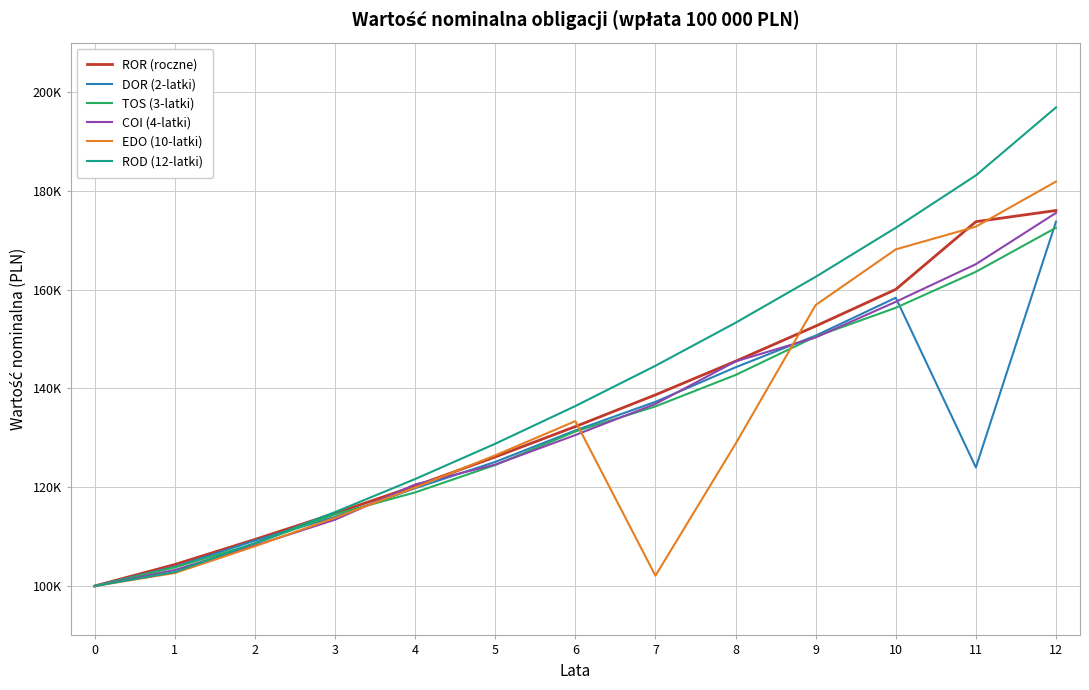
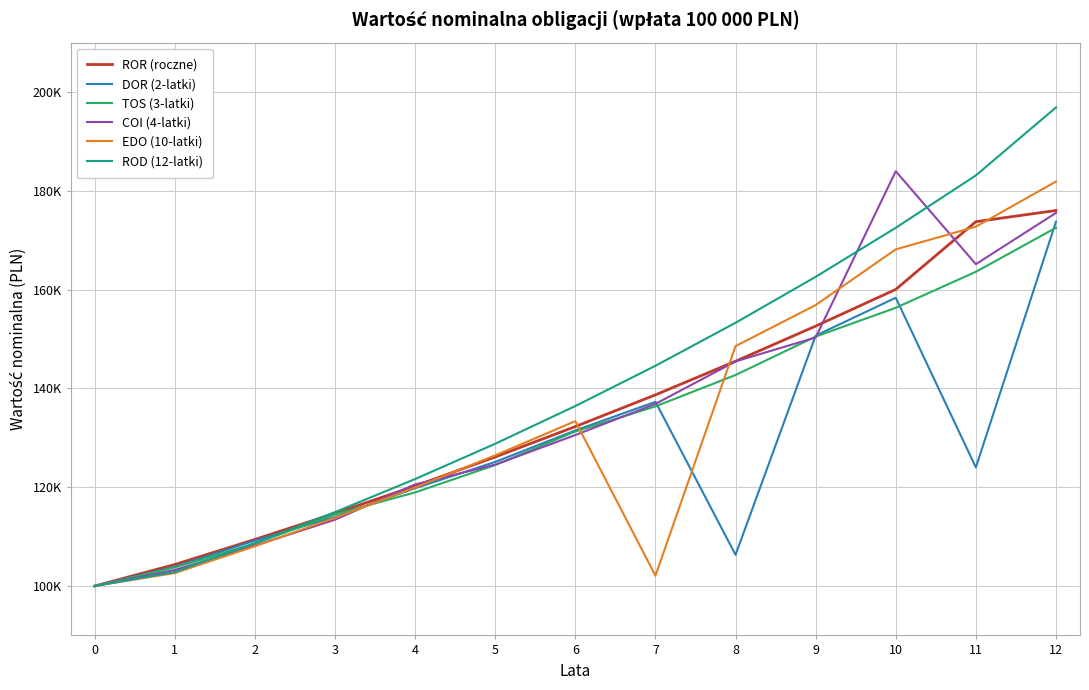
DOR (2-latki), 8: 144000 -> 106000
EDO (10-latki), 8: 129000 -> 149000
COI (4-latki), 10: 158000 -> 184000
